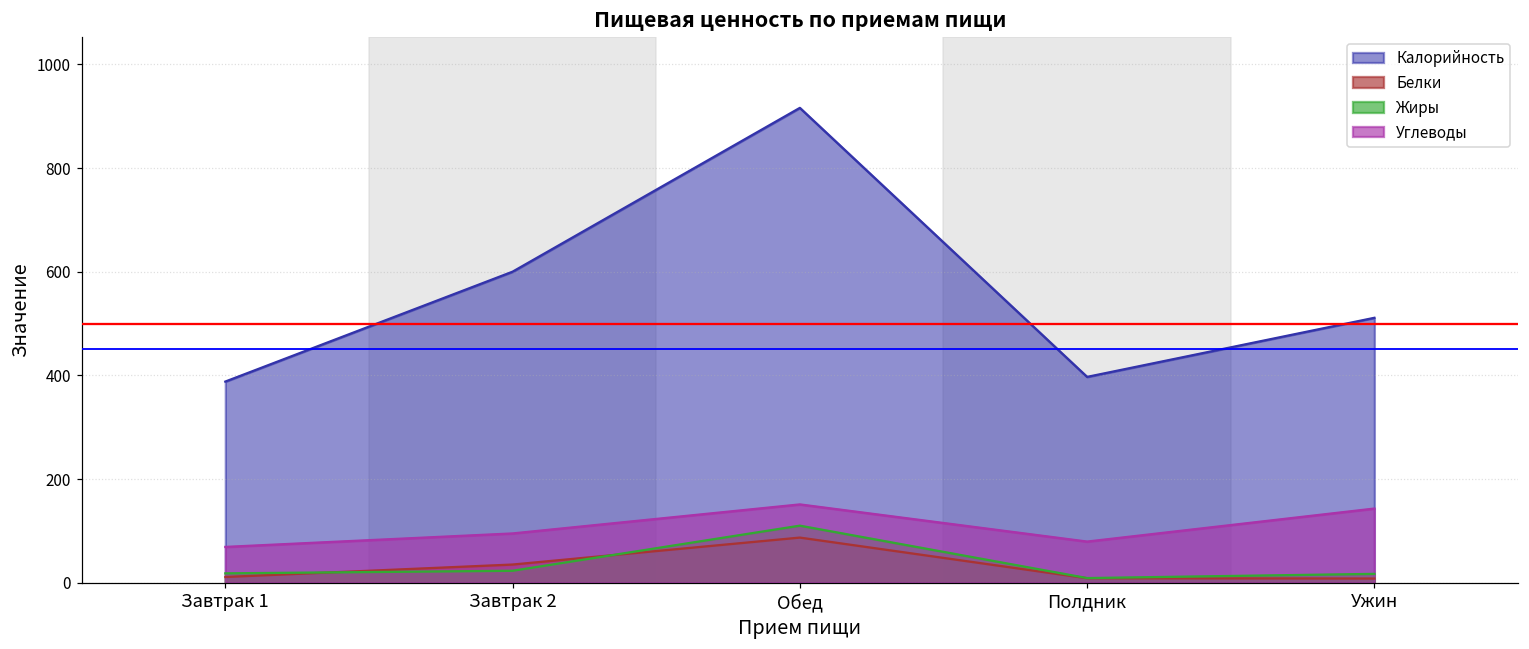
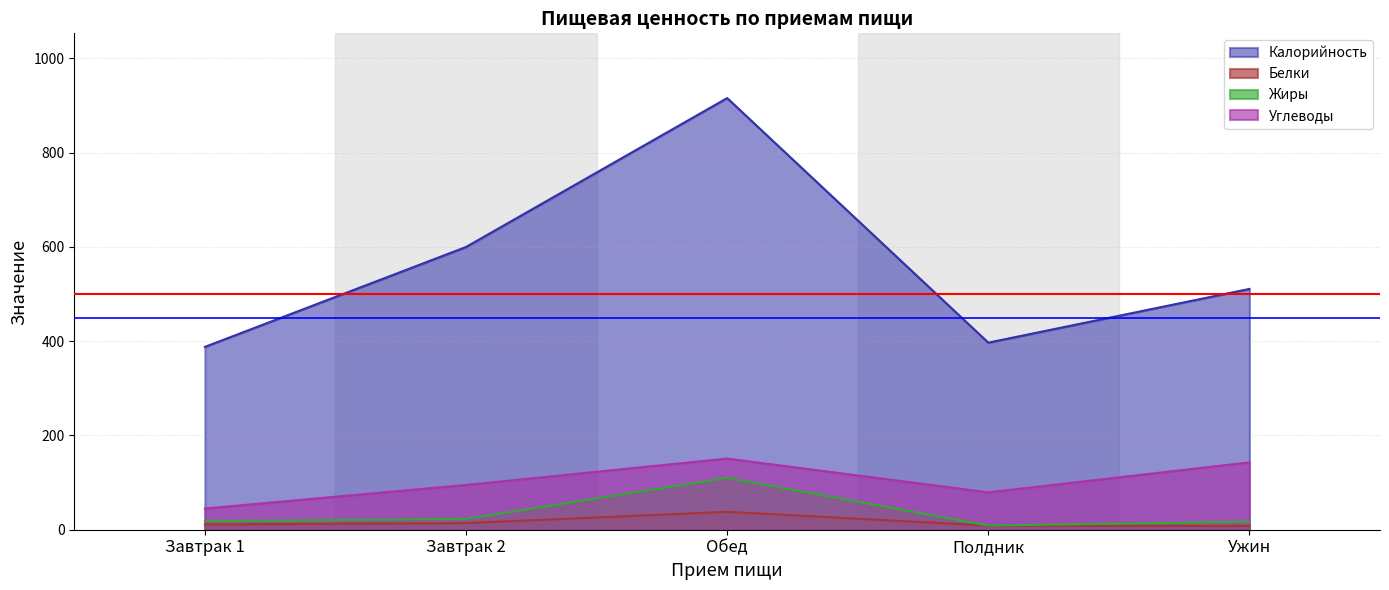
Углеводы, Завтрак 1: 70 -> 50
Белки, Завтрак 2: 40 -> 10
Белки, Обед: 90 -> 40
